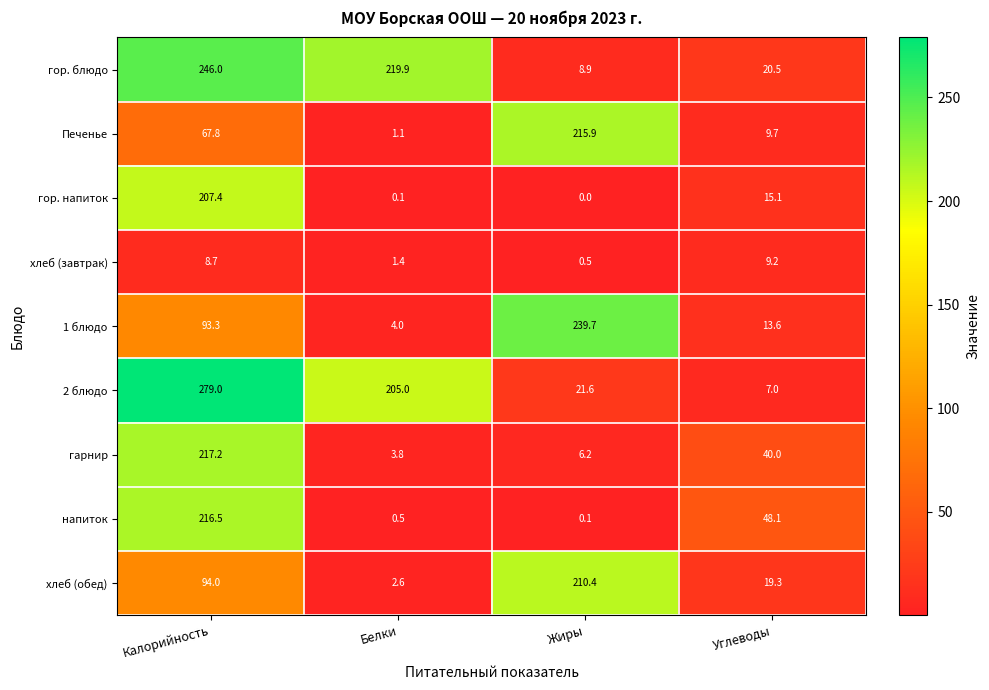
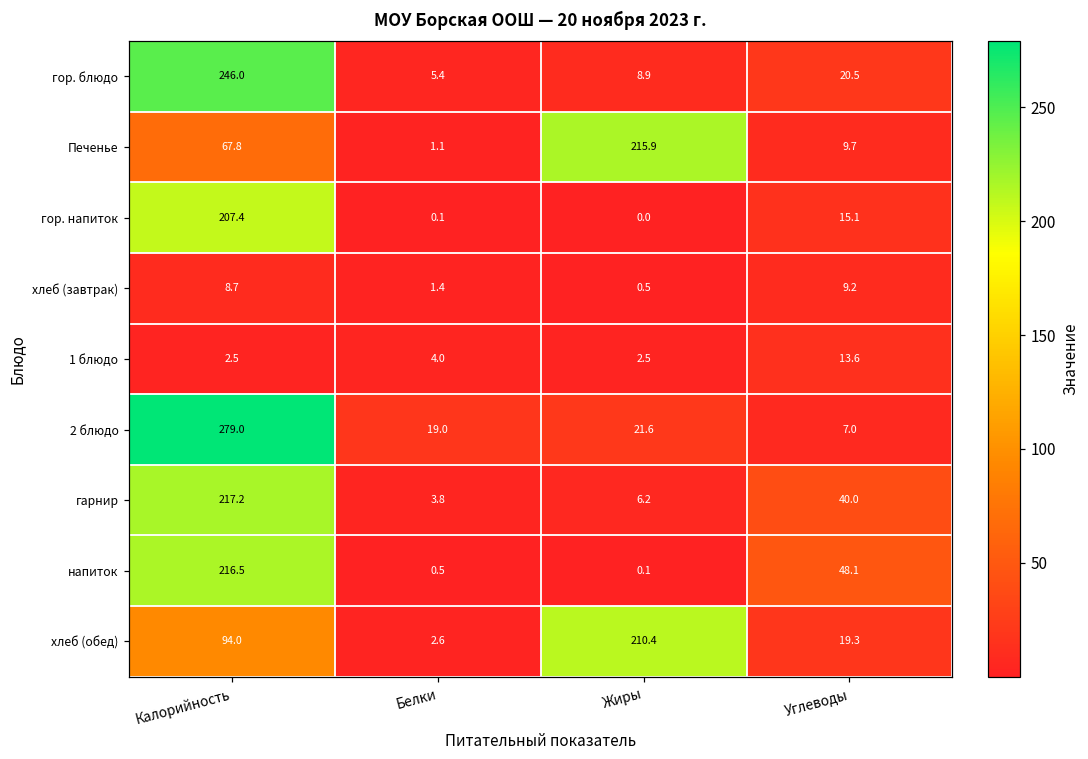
гор. блюдо, Белки: 219.9 -> 5.4
1 блюдо, Калорийность: 93.3 -> 2.5
1 блюдо, Жиры: 239.7 -> 2.5
2 блюдо, Белки: 205.0 -> 19.0
